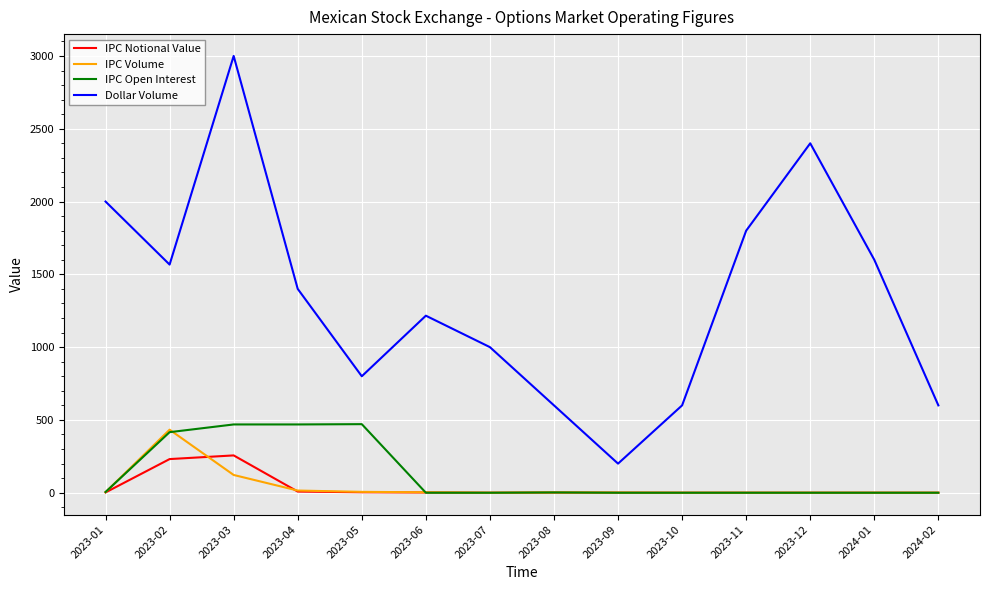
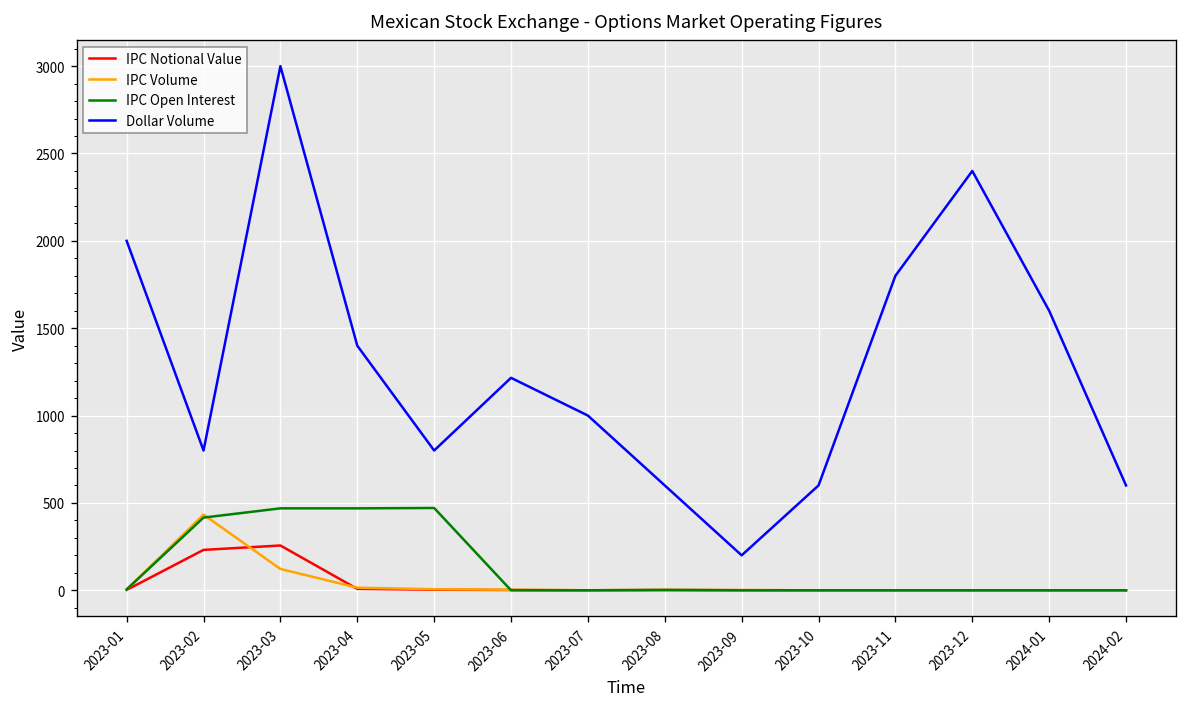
Dollar Volume, 2023-02: 1570 -> 800
